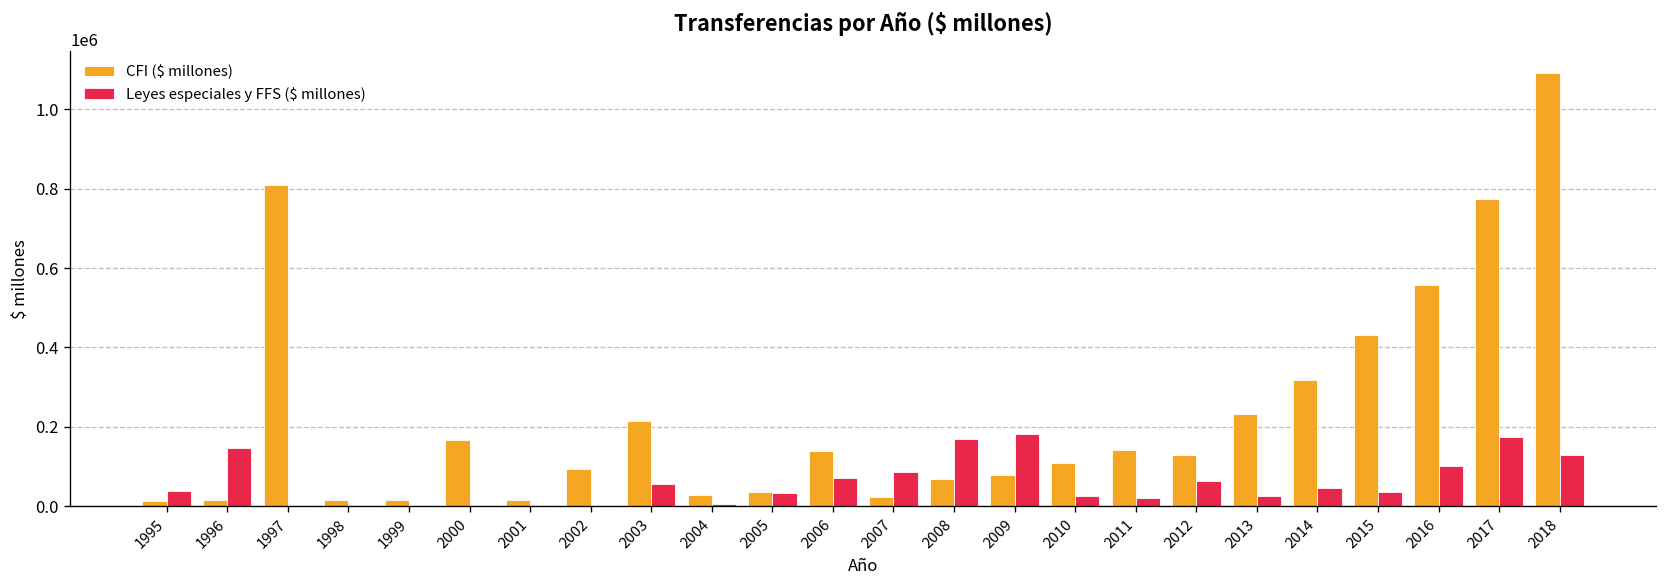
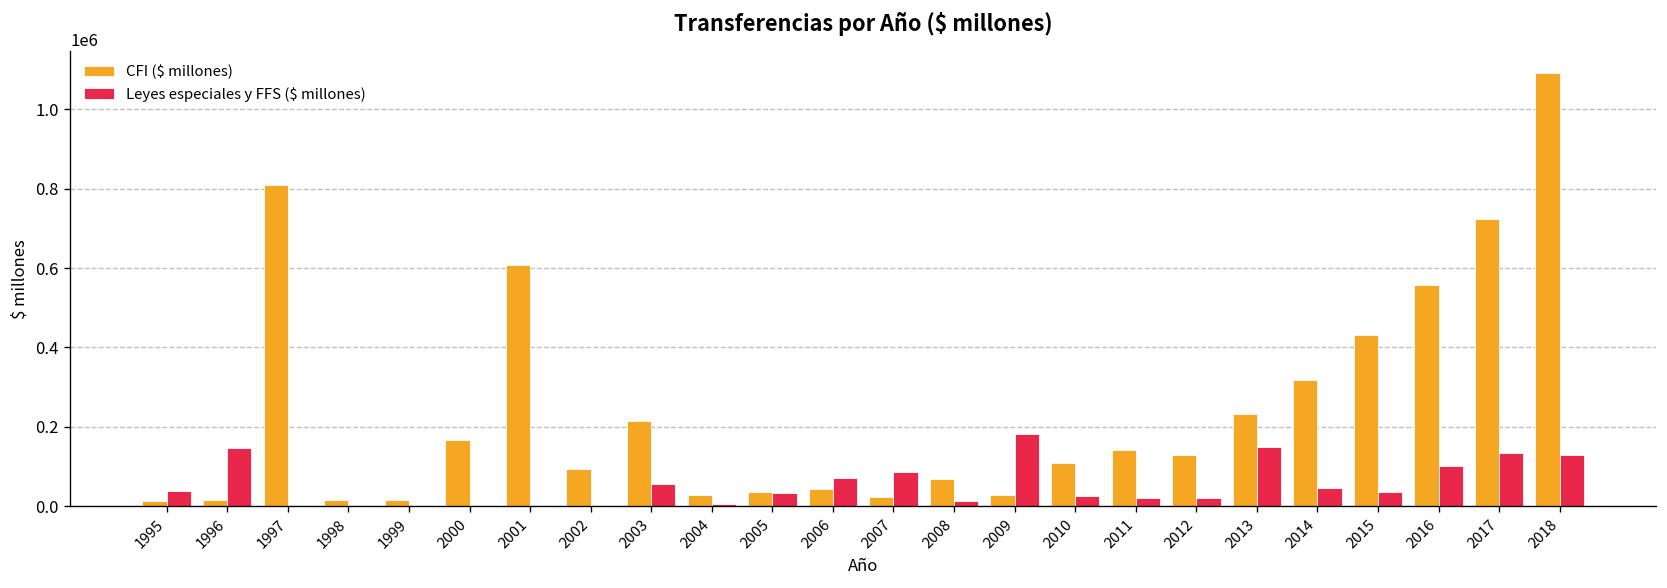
CFI ($ millones), 2001: 10000 -> 610000
CFI ($ millones), 2006: 140000 -> 40000
Leyes especiales y FFS ($ millones), 2008: 170000 -> 10000
CFI ($ millones), 2009: 80000 -> 30000
Leyes especiales y FFS ($ millones), 2012: 60000 -> 20000
Leyes especiales y FFS ($ millones), 2013: 30000 -> 150000
CFI ($ millones), 2017: 770000 -> 720000
Leyes especiales y FFS ($ millones), 2017: 170000 -> 130000
